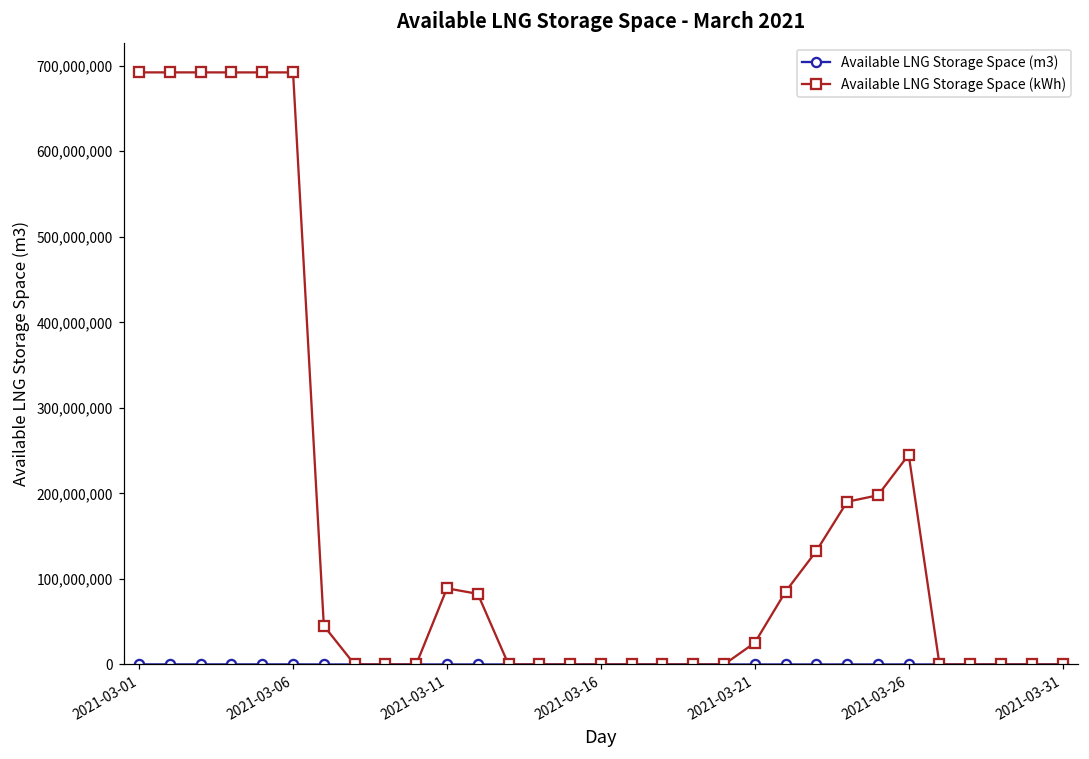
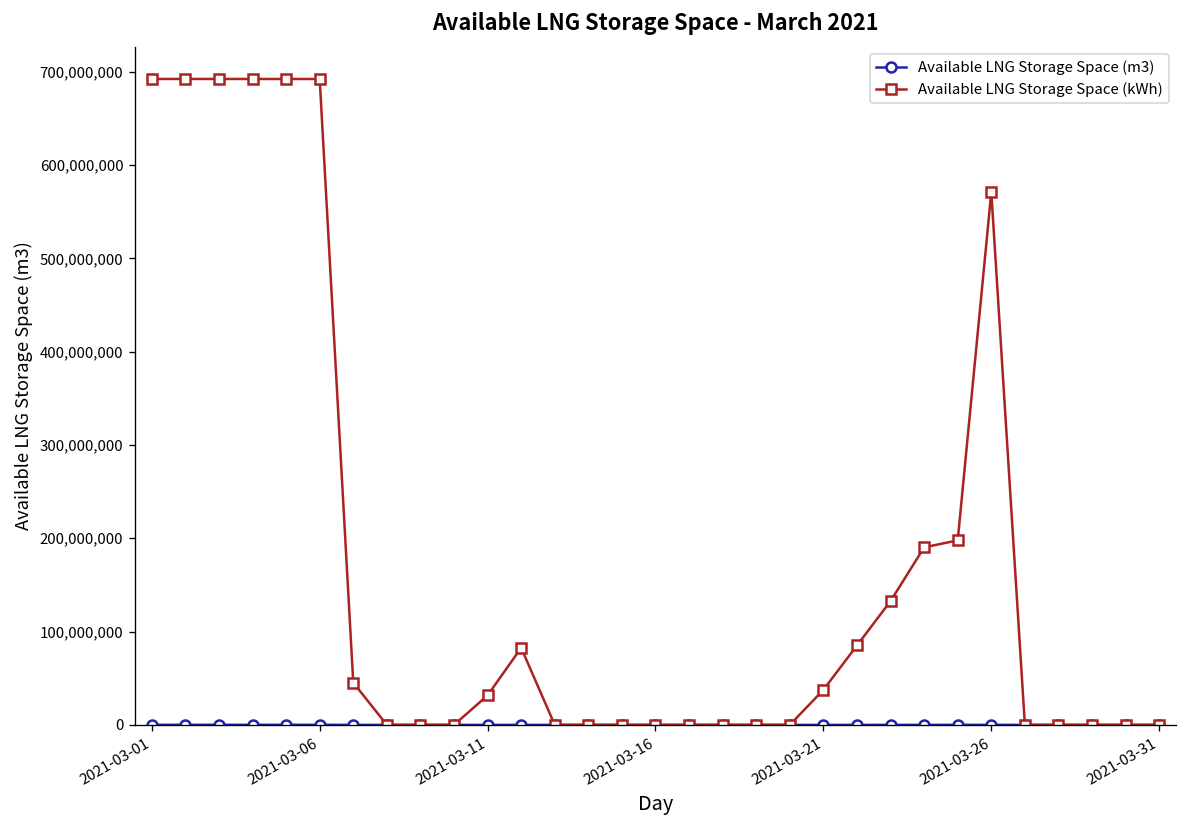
Available LNG Storage Space (kWh), 2021-03-11: 90,000,000 -> 30,000,000
Available LNG Storage Space (kWh), 2021-03-21: 30,000,000 -> 40,000,000
Available LNG Storage Space (kWh), 2021-03-26: 250,000,000 -> 570,000,000
